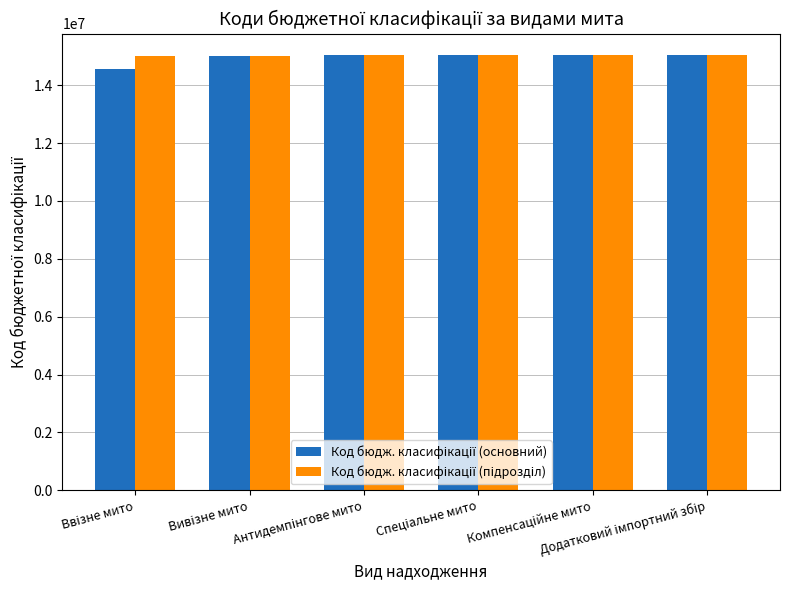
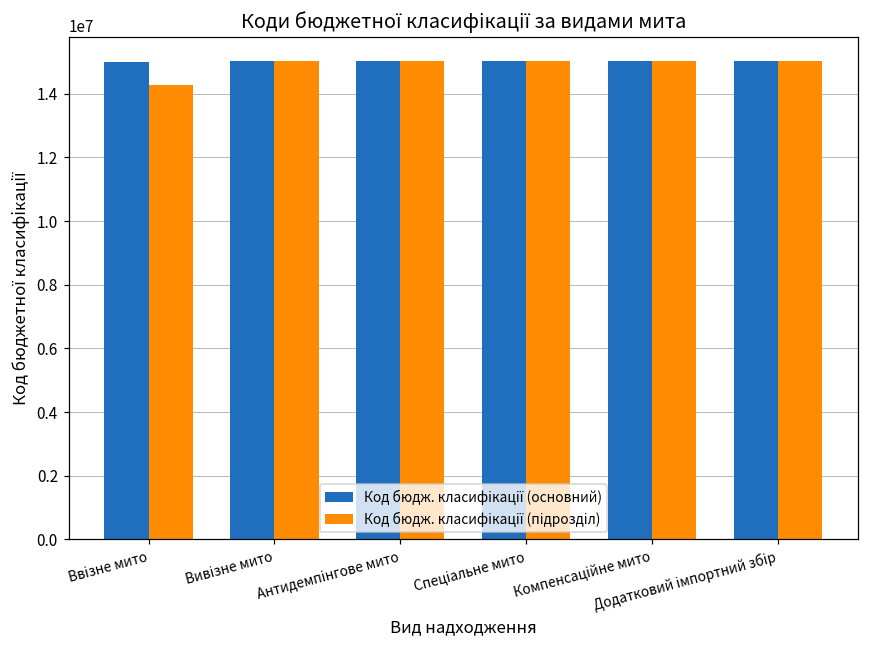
Код бюдж. класифікації (основний), Ввізне мито: 14600000 -> 15000000
Код бюдж. класифікації (підрозділ), Ввізне мито: 15000000 -> 14300000
